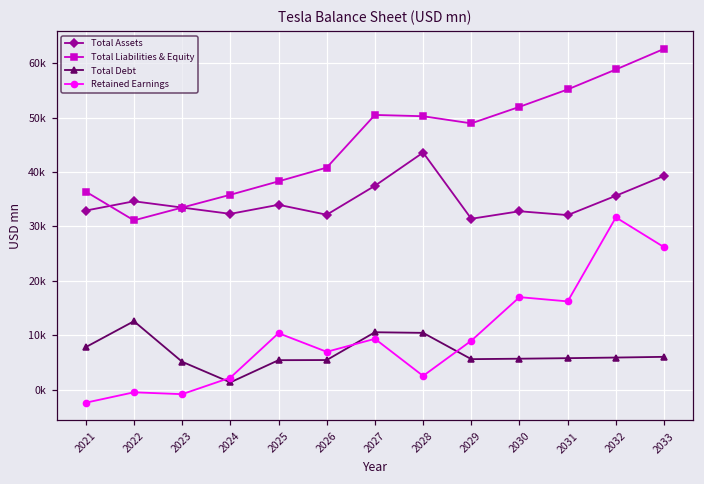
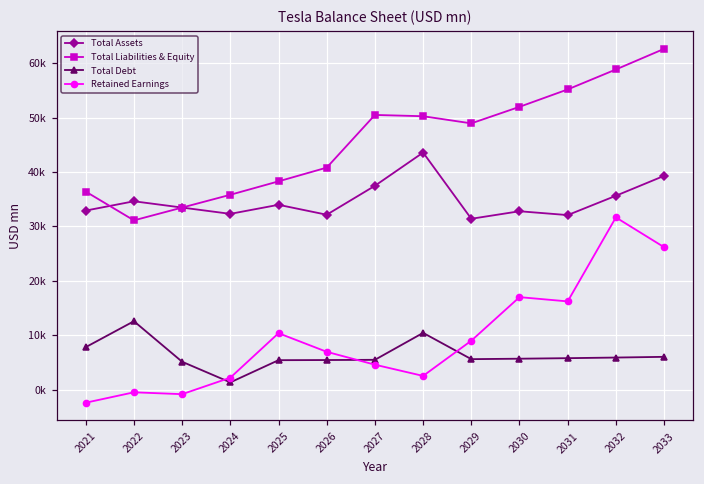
Total Debt, 2027: 11000 -> 5000
Retained Earnings, 2027: 9000 -> 5000
